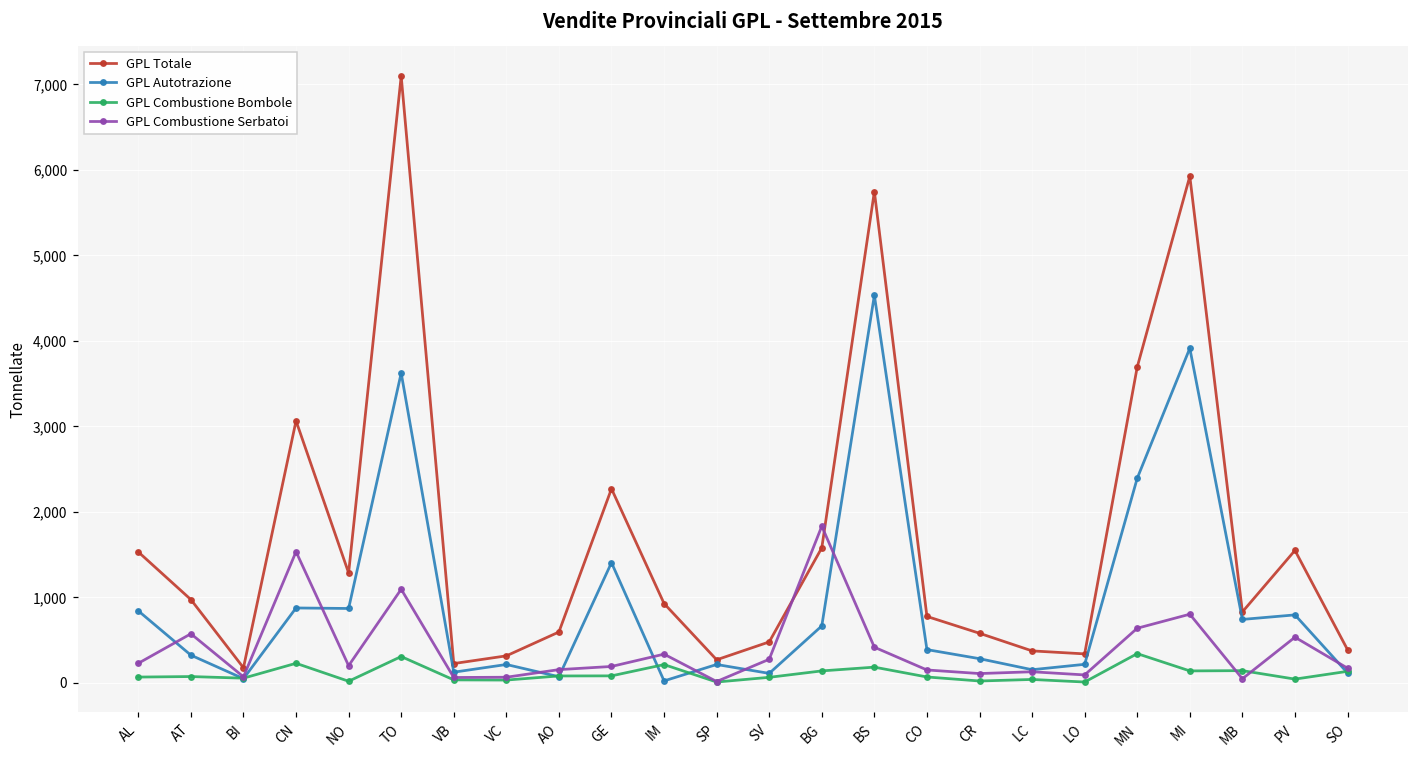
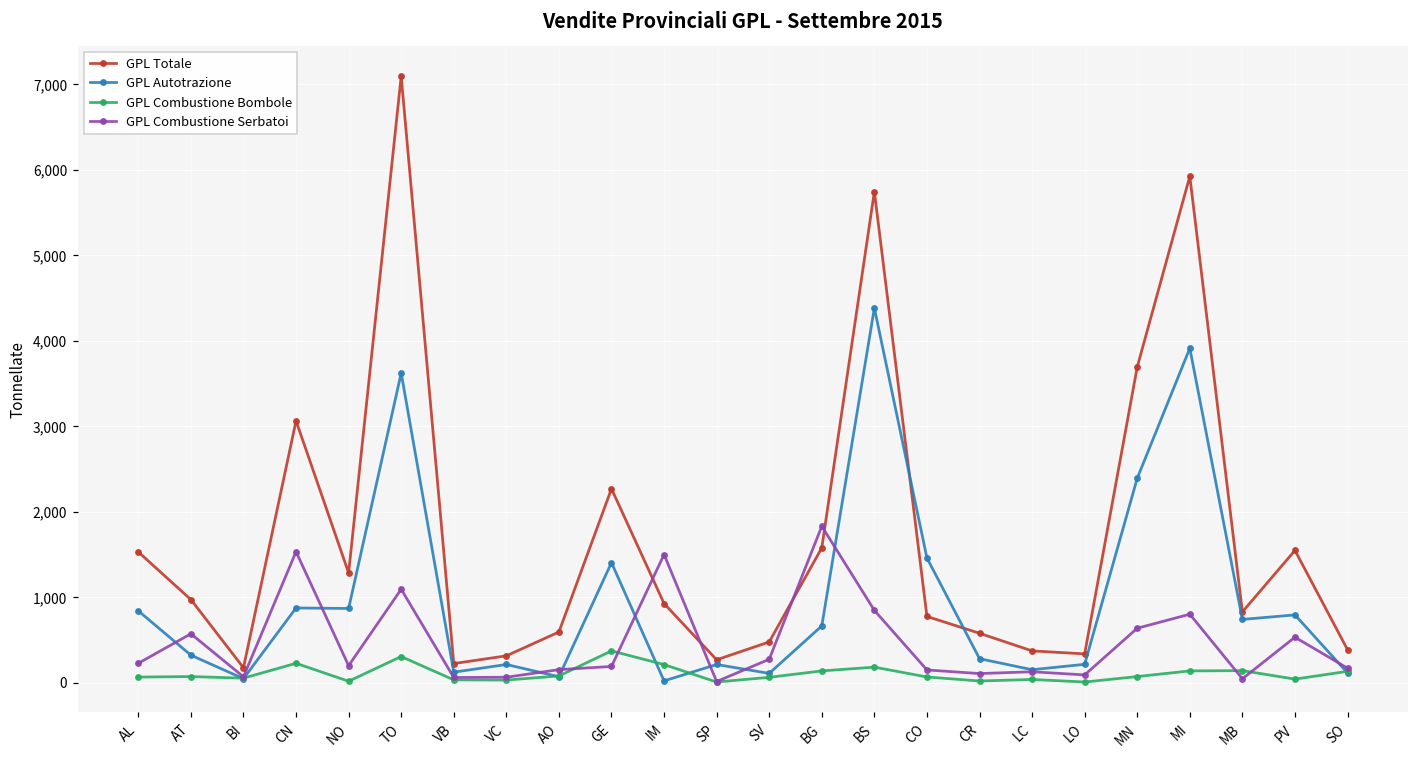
GPL Combustione Bombole, GE: 100 -> 400
GPL Combustione Serbatoi, IM: 300 -> 1,500
GPL Autotrazione, BS: 4,500 -> 4,400
GPL Combustione Serbatoi, BS: 400 -> 800
GPL Autotrazione, CO: 400 -> 1,500
GPL Combustione Bombole, MN: 300 -> 100
